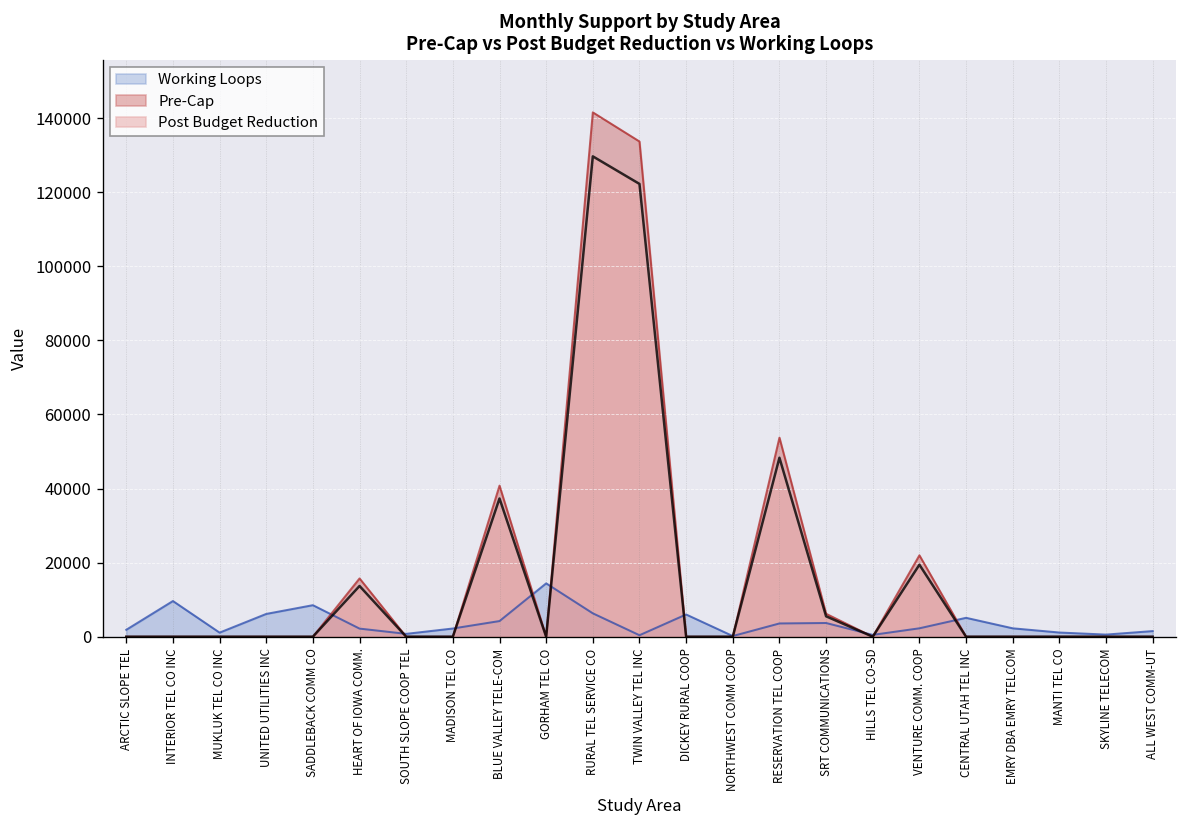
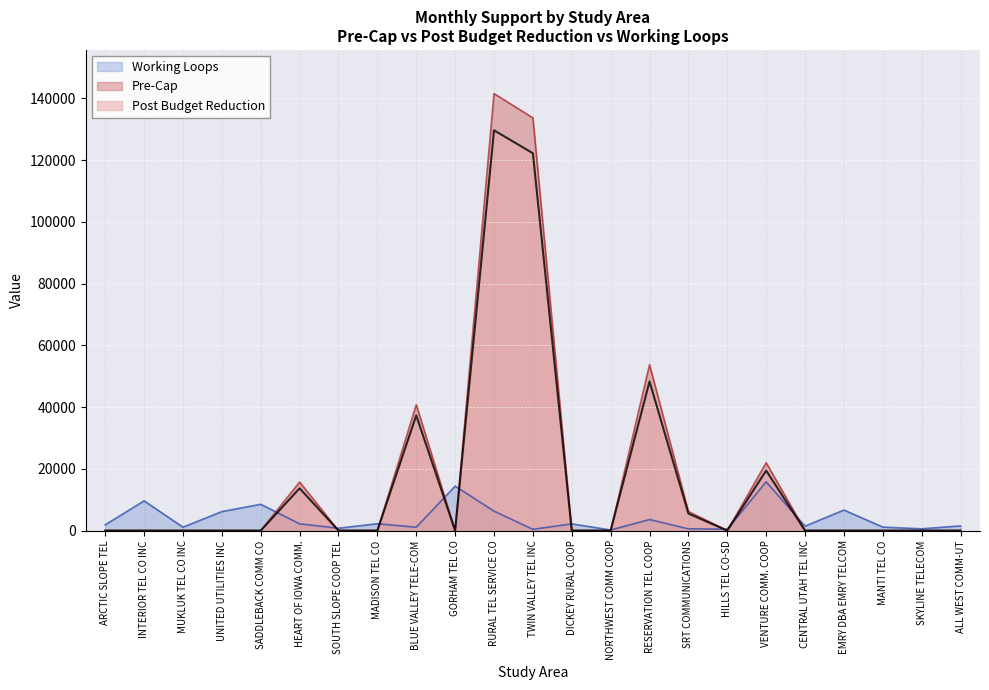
Working Loops, BLUE VALLEY TELE-COM: 4000 -> 1000
Working Loops, DICKEY RURAL COOP: 6000 -> 2000
Working Loops, SRT COMMUNICATIONS: 4000 -> 1000
Working Loops, VENTURE COMM. COOP: 2000 -> 16000
Working Loops, CENTRAL UTAH TEL INC: 5000 -> 1000
Working Loops, EMRY DBA EMRY TELCOM: 2000 -> 7000
